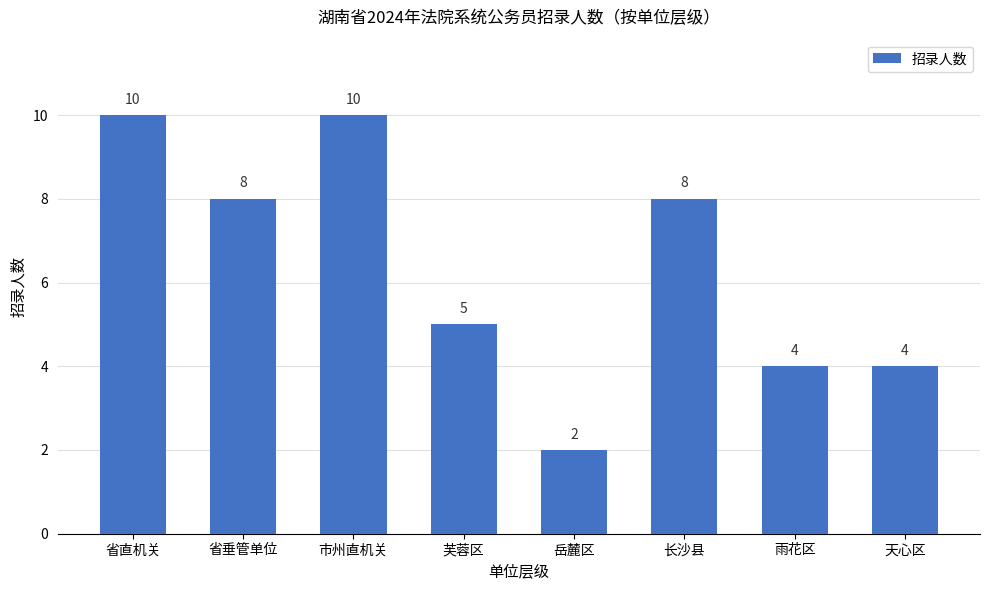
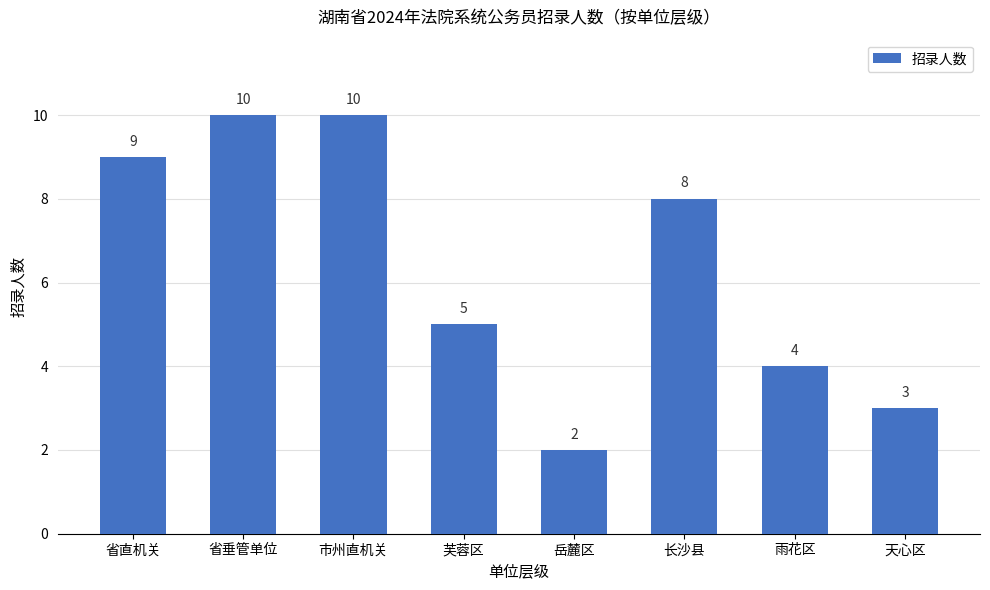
省直机关: 10 -> 9
省垂管单位: 8 -> 10
天心区: 4 -> 3
